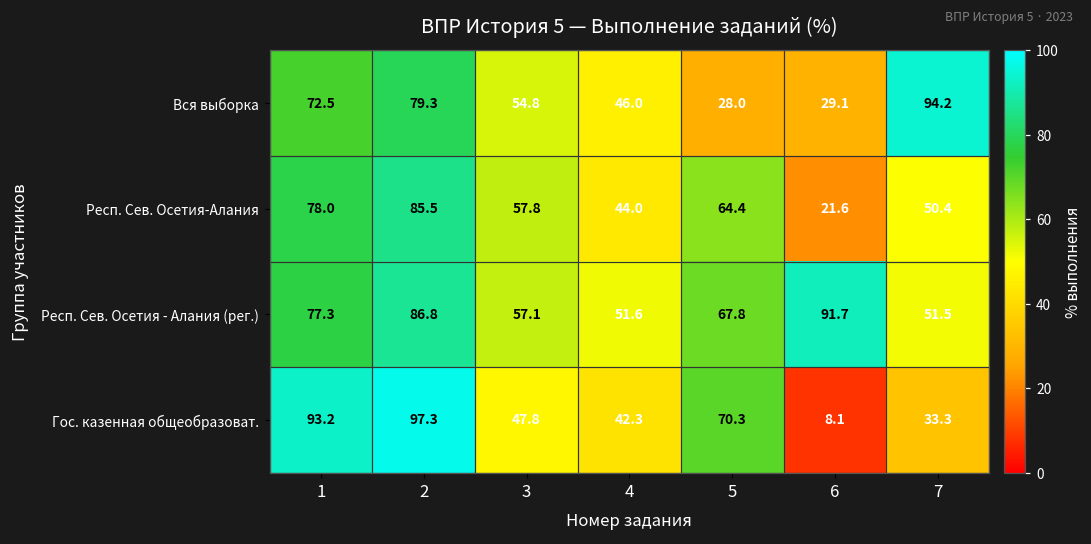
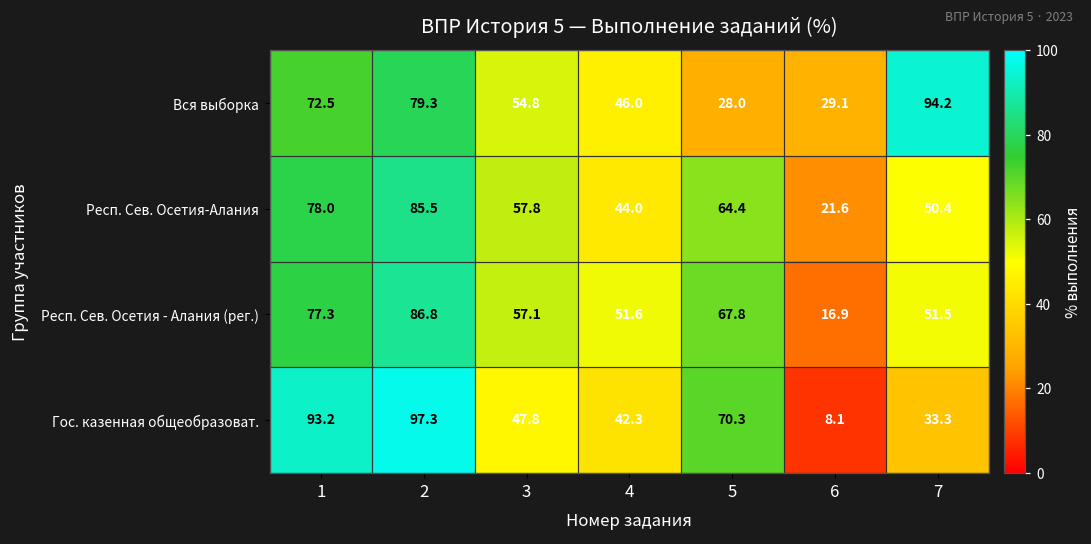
Респ. Сев. Осетия - Алания (рег.), 6: 91.7 -> 16.9
